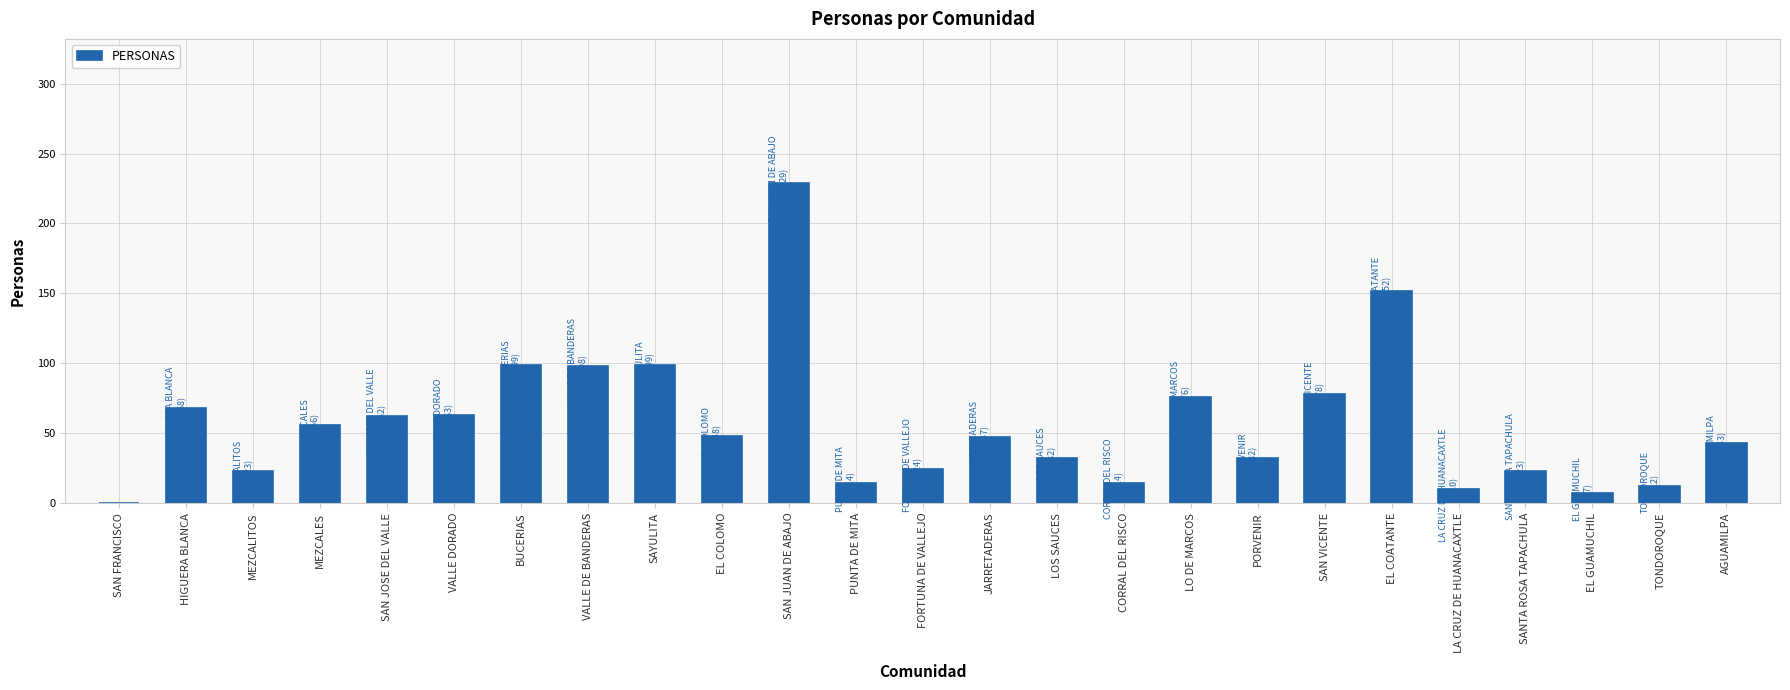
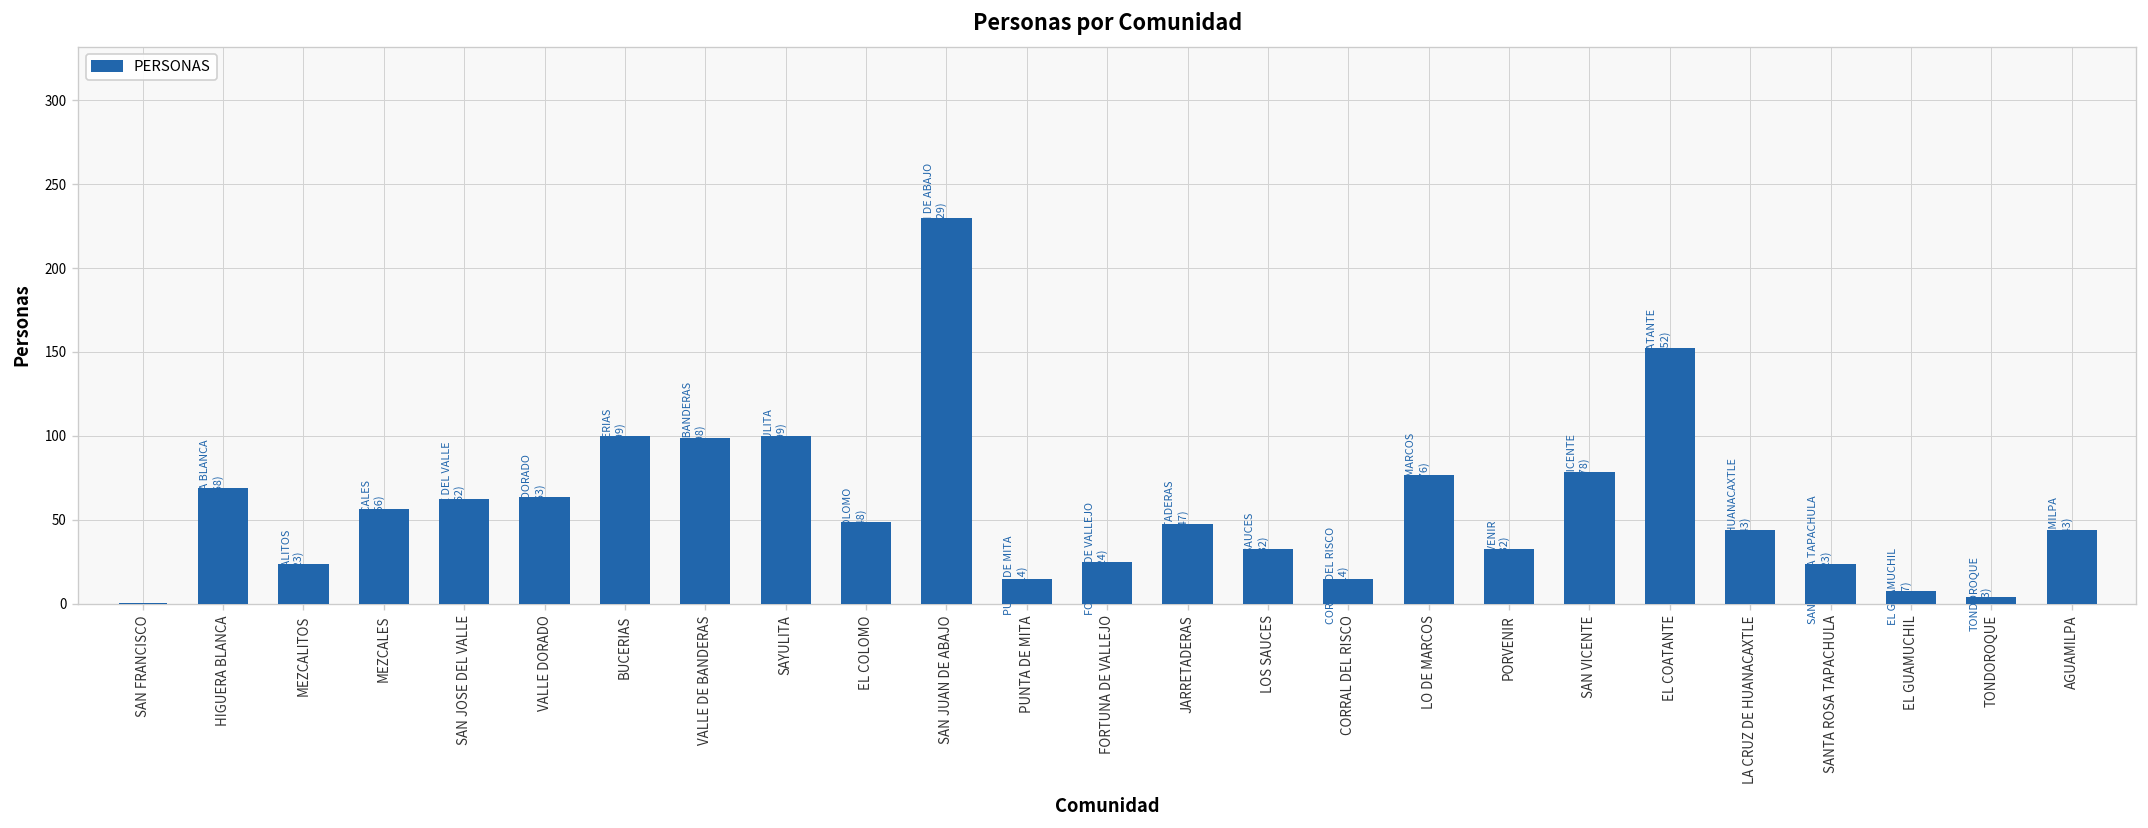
LA CRUZ DE HUANACAXTLE: (10) -> (43)
TONDOROQUE: (12) -> (3)
